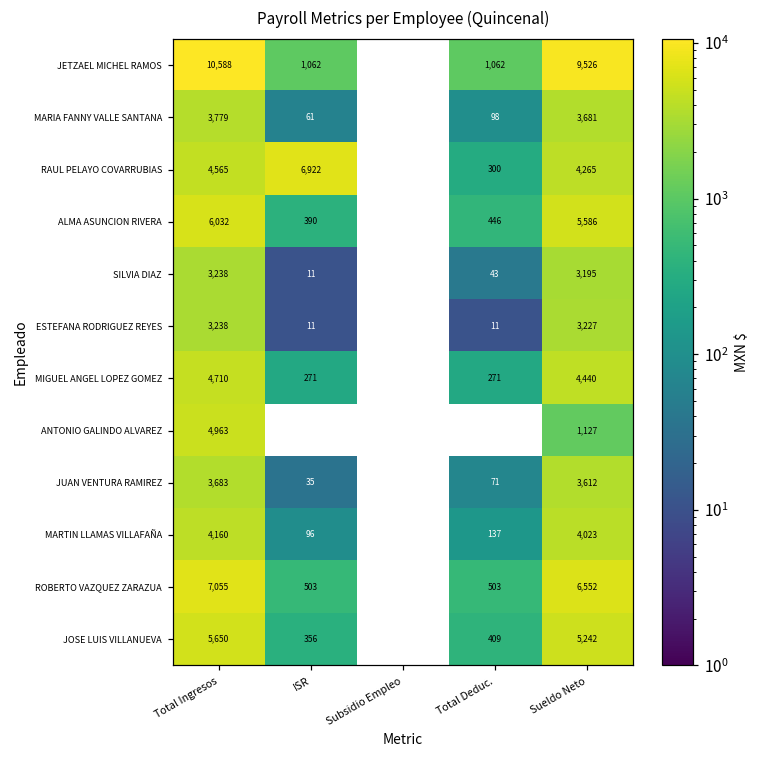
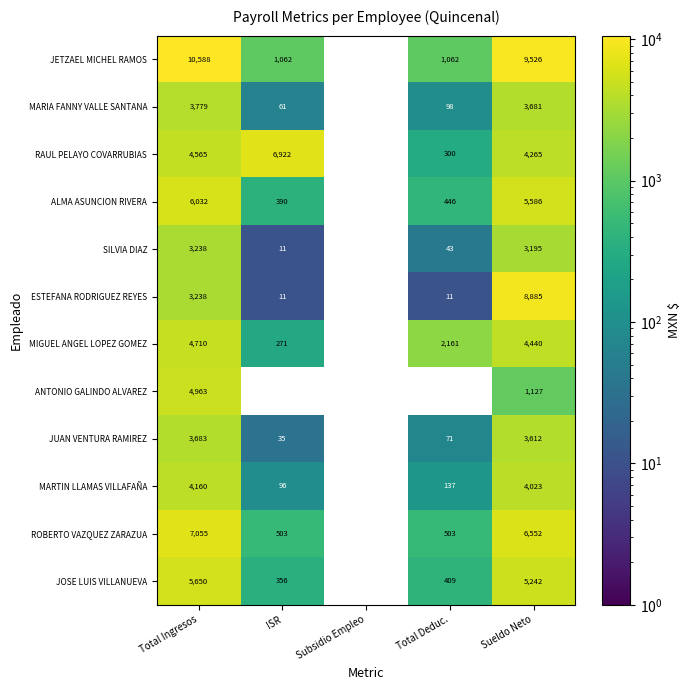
ESTEFANA RODRIGUEZ REYES, Sueldo Neto: 3,227 -> 8,885
MIGUEL ANGEL LOPEZ GOMEZ, Total Deduc.: 271 -> 2,161
